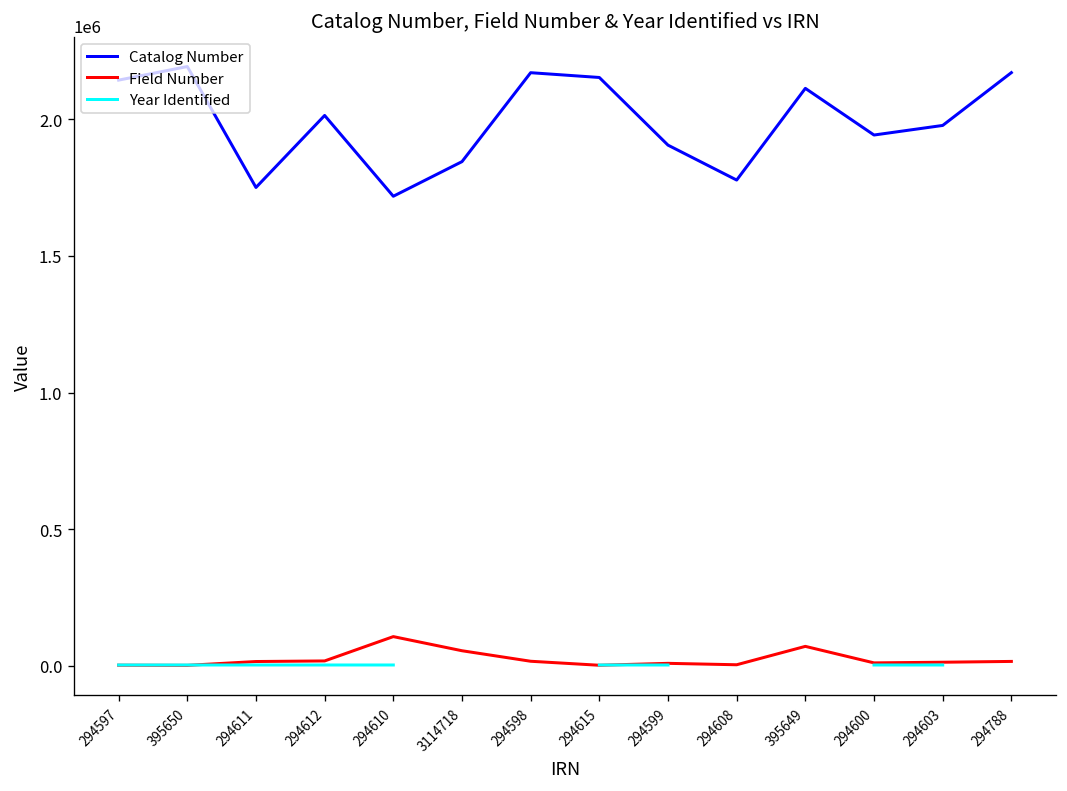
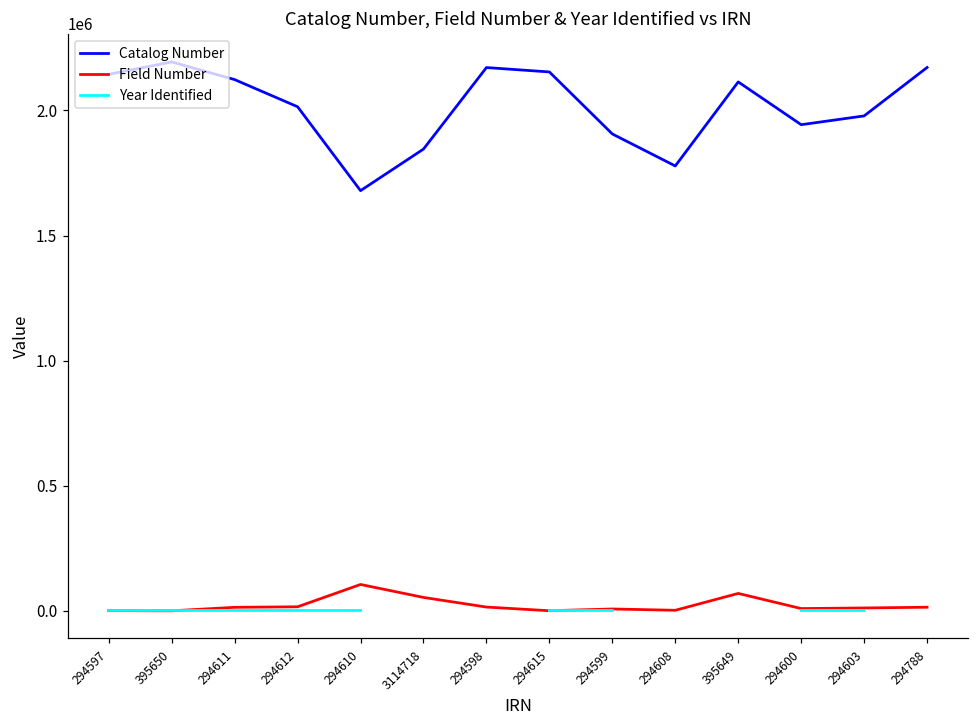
Catalog Number, 294611: 1750000 -> 2120000
Catalog Number, 294610: 1720000 -> 1680000
